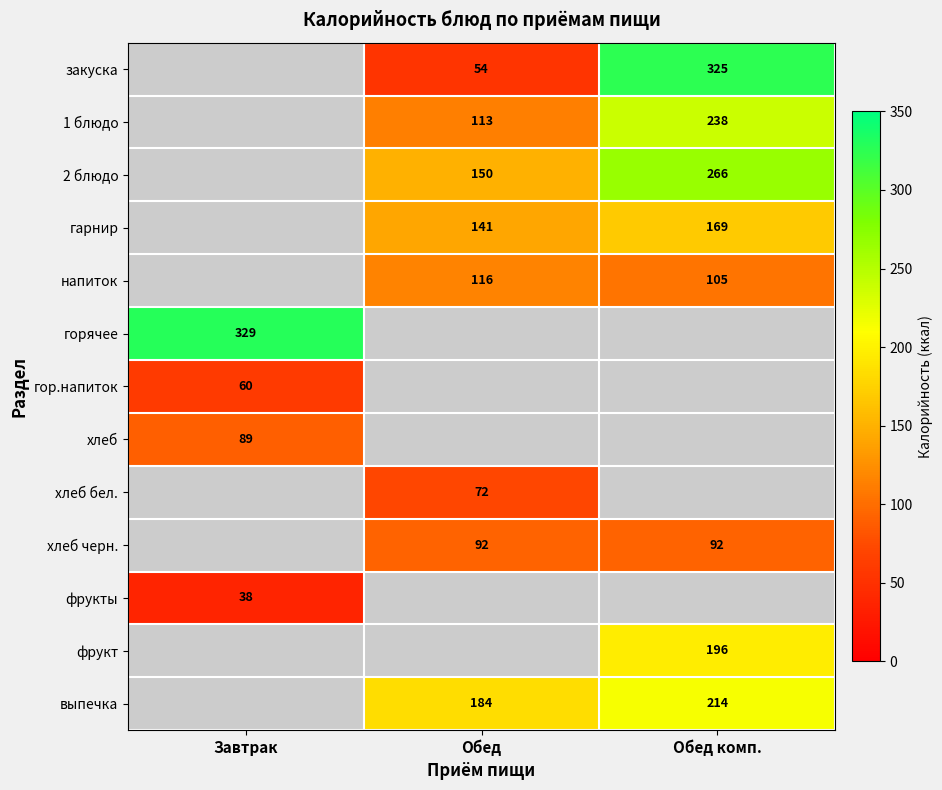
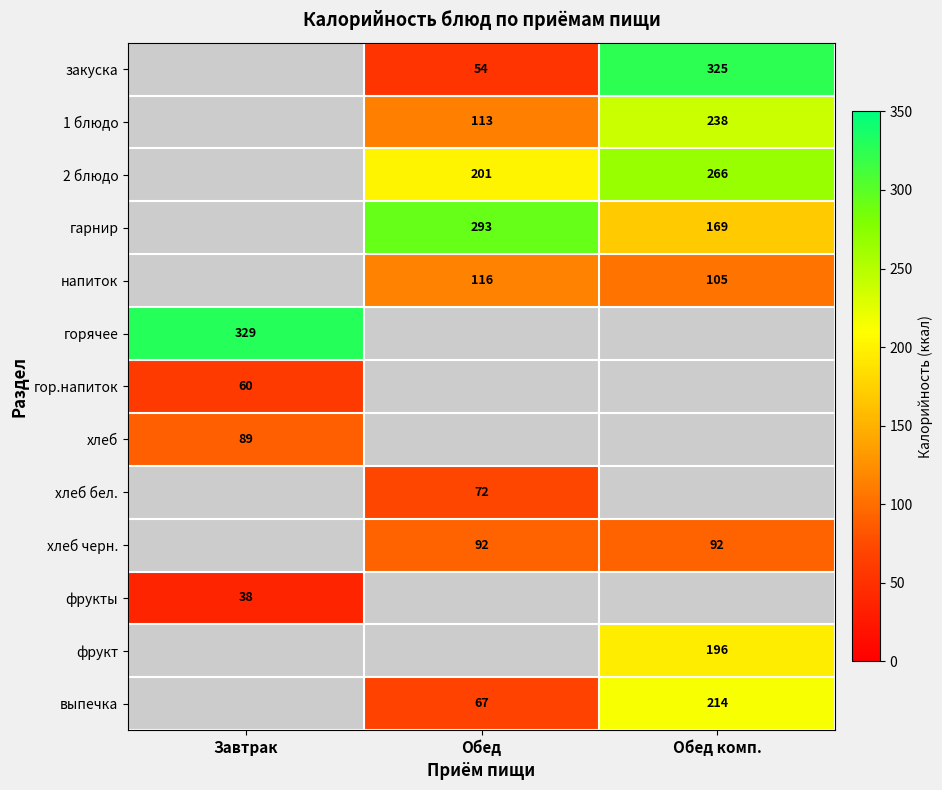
2 блюдо, Обед: 150 -> 201
гарнир, Обед: 141 -> 293
выпечка, Обед: 184 -> 67
